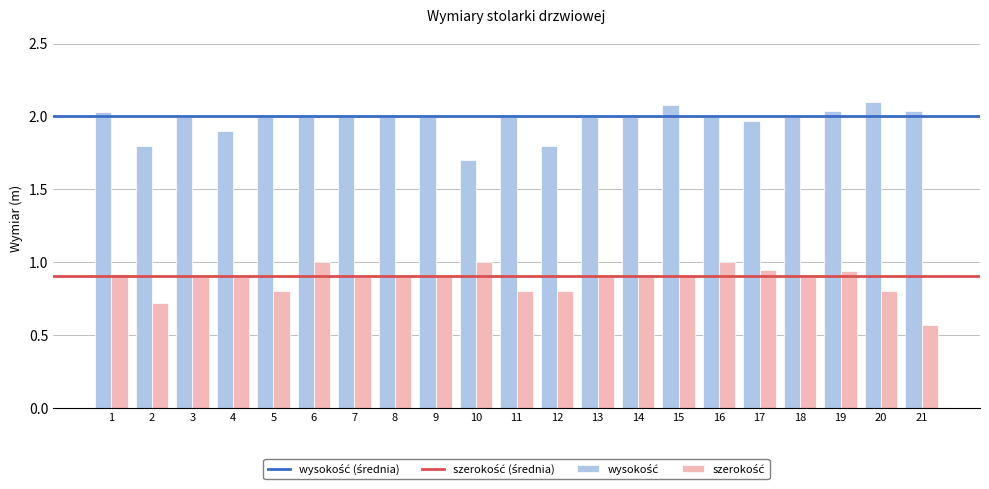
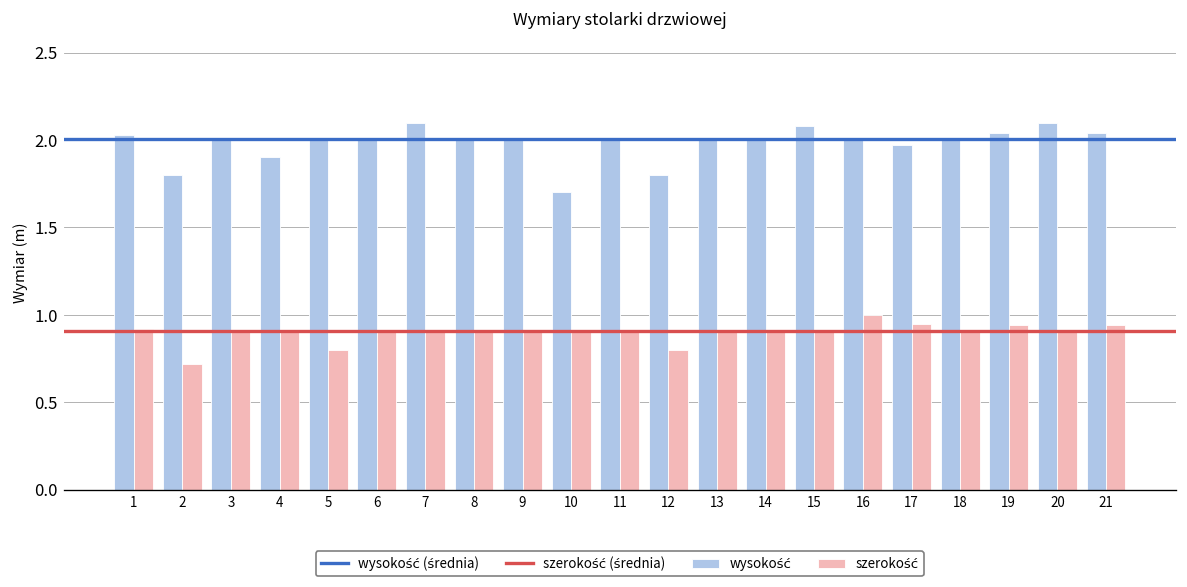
szerokość, 6: 1.0 -> 0.9
wysokość, 7: 2.0 -> 2.1
szerokość, 10: 1.0 -> 0.9
szerokość, 11: 0.8 -> 0.9
szerokość, 20: 0.8 -> 0.9
szerokość, 21: 0.57 -> 0.94
